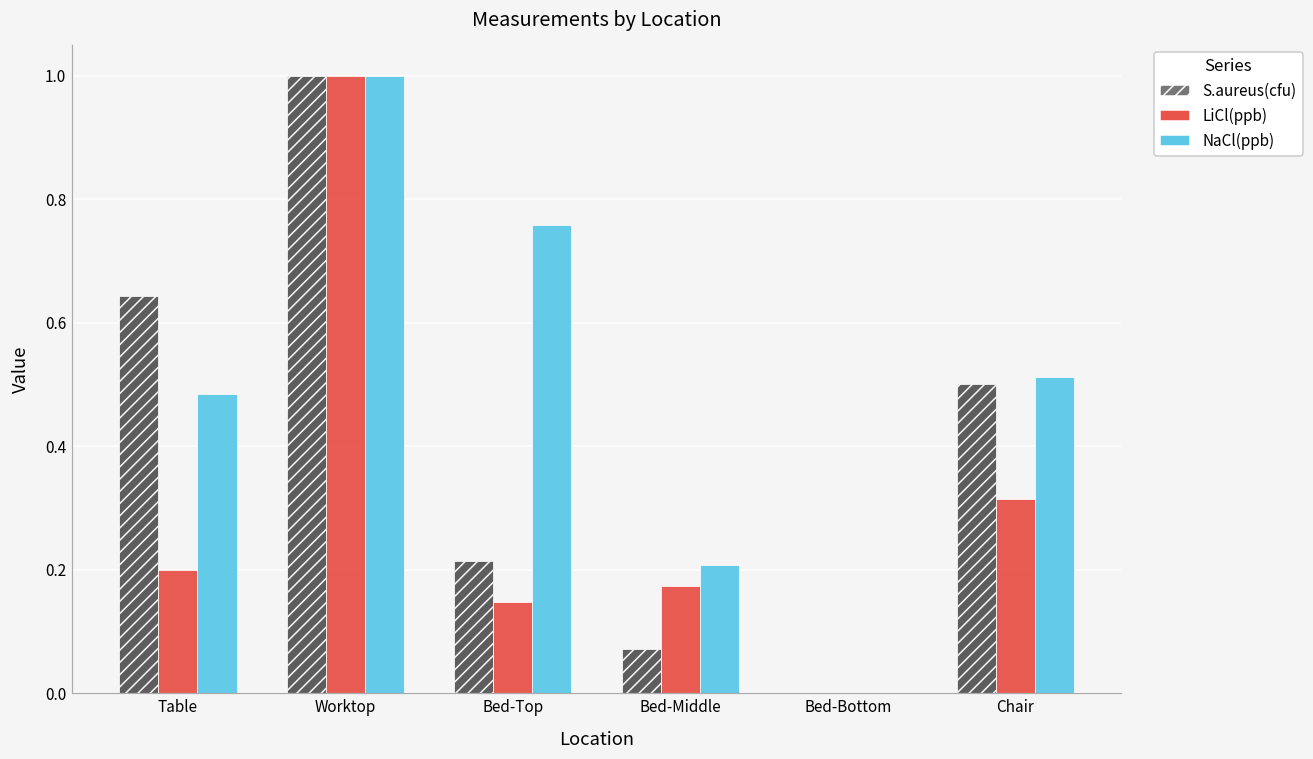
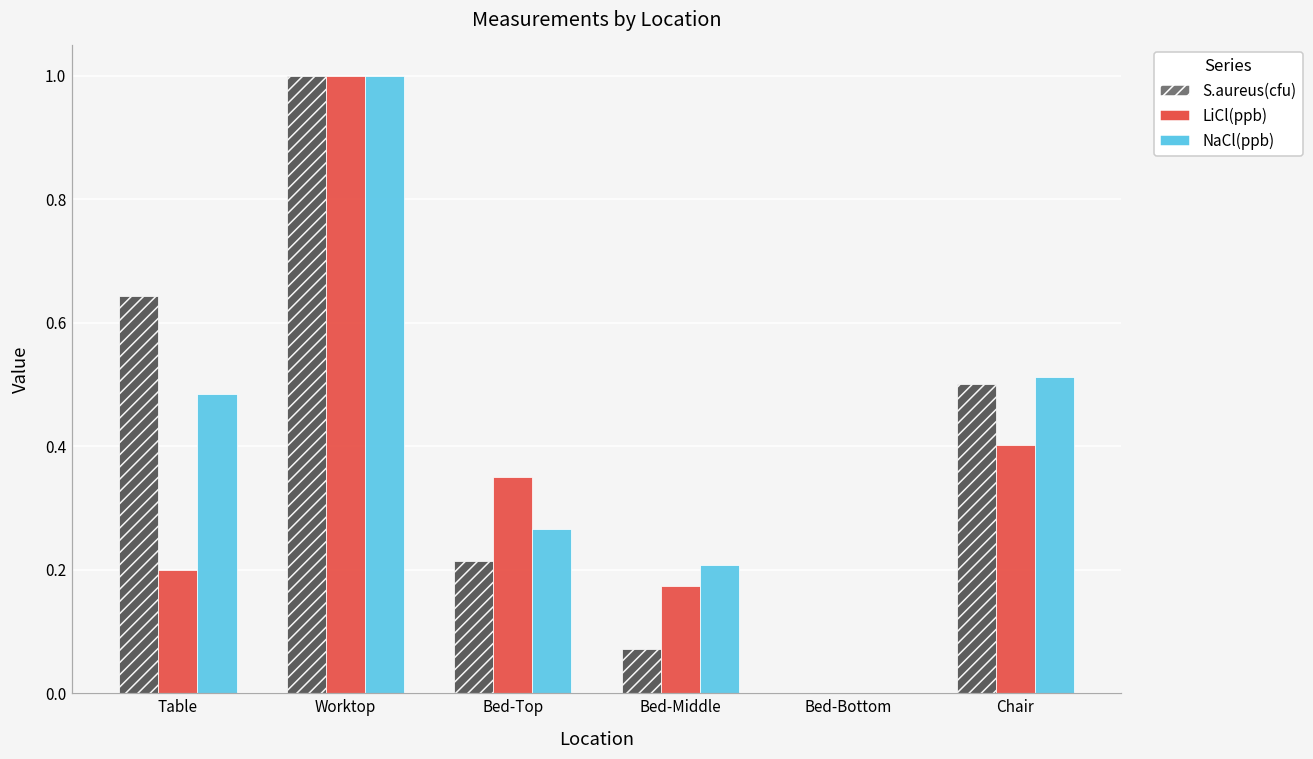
LiCl(ppb), Bed-Top: 0.15 -> 0.35
NaCl(ppb), Bed-Top: 0.76 -> 0.27
LiCl(ppb), Chair: 0.31 -> 0.40
